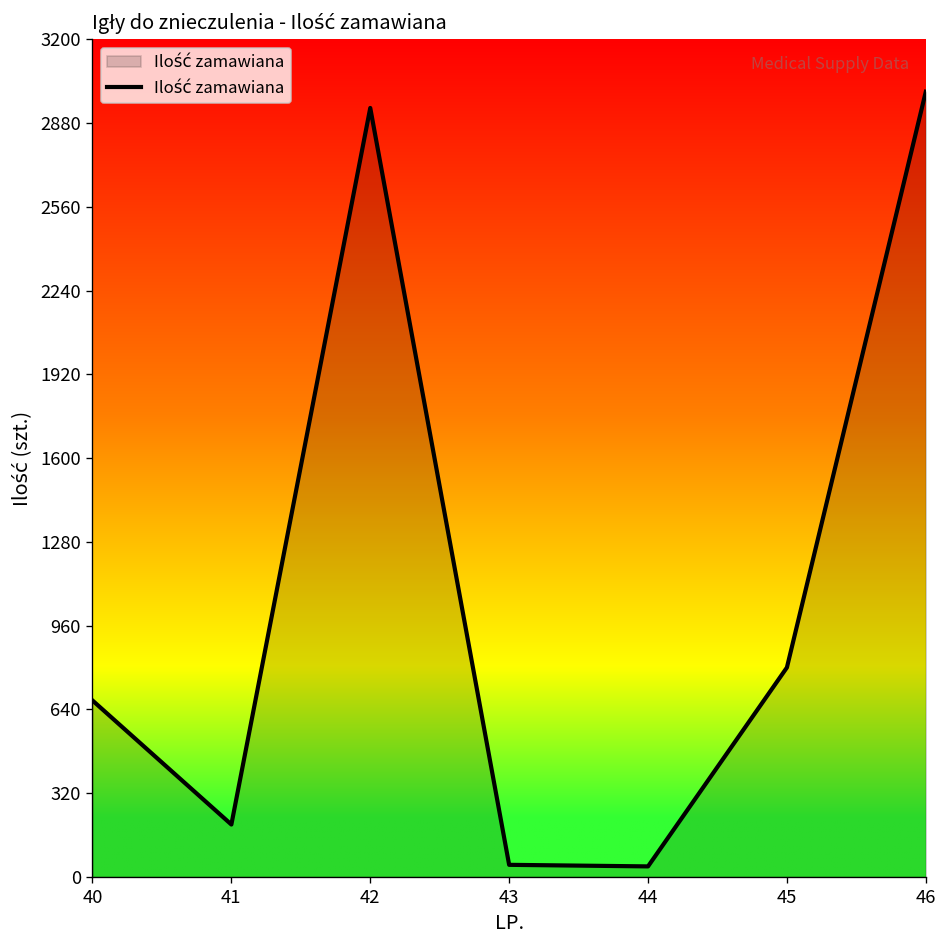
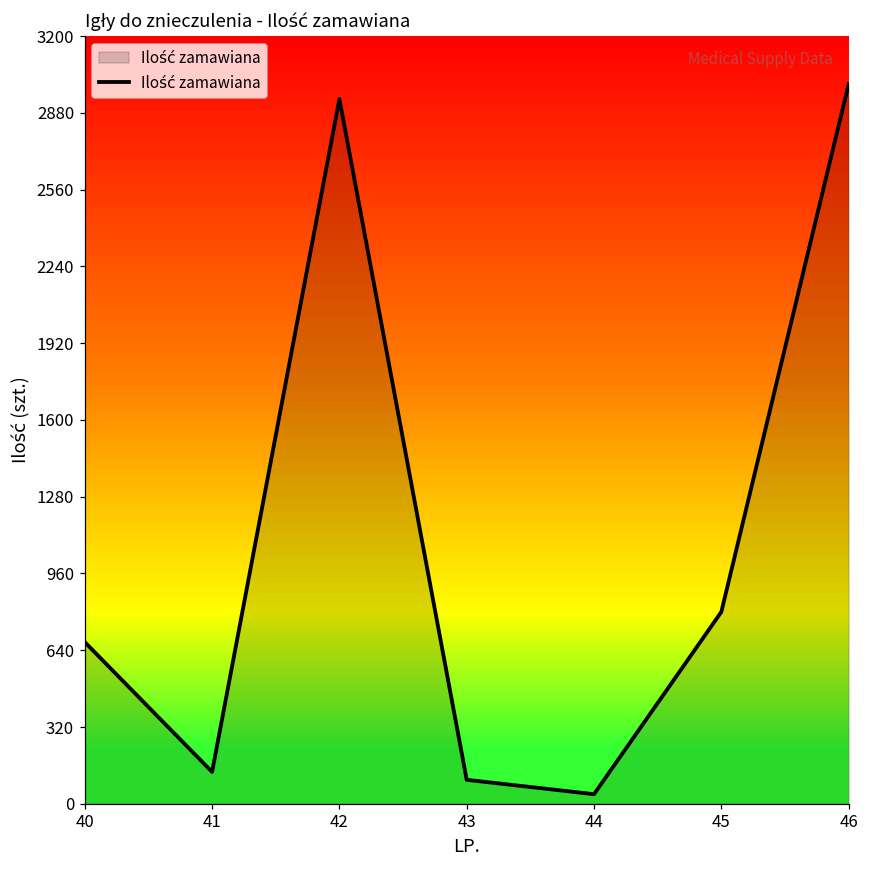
41: 200 -> 130
43: 50 -> 100
